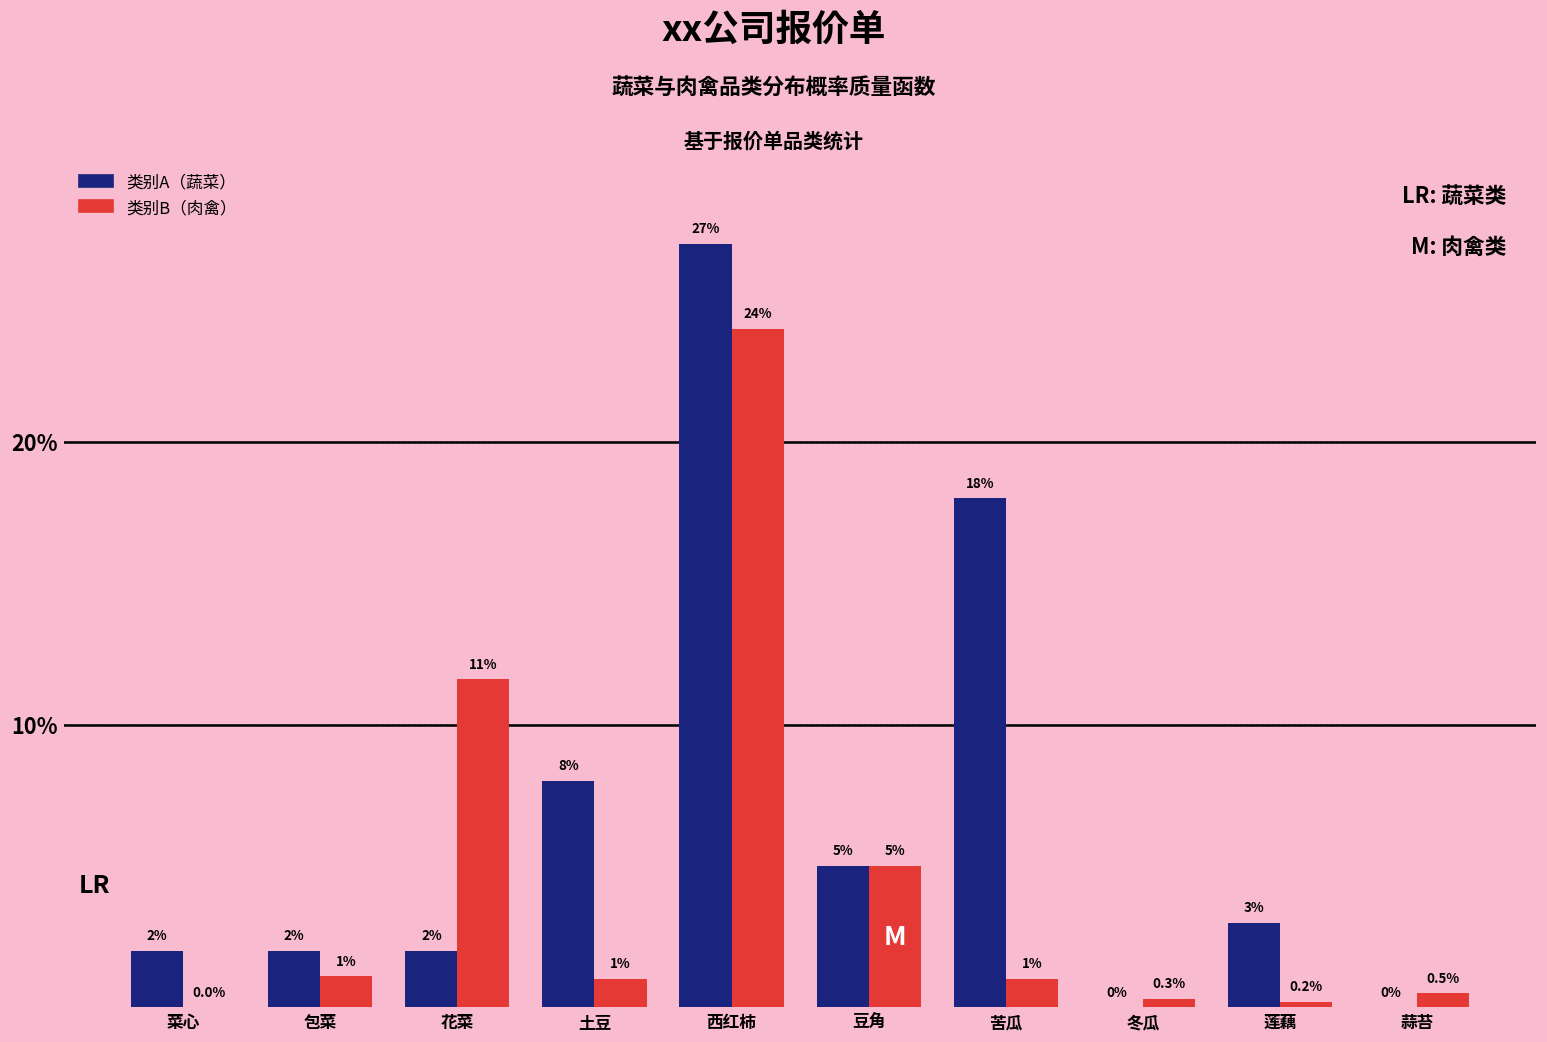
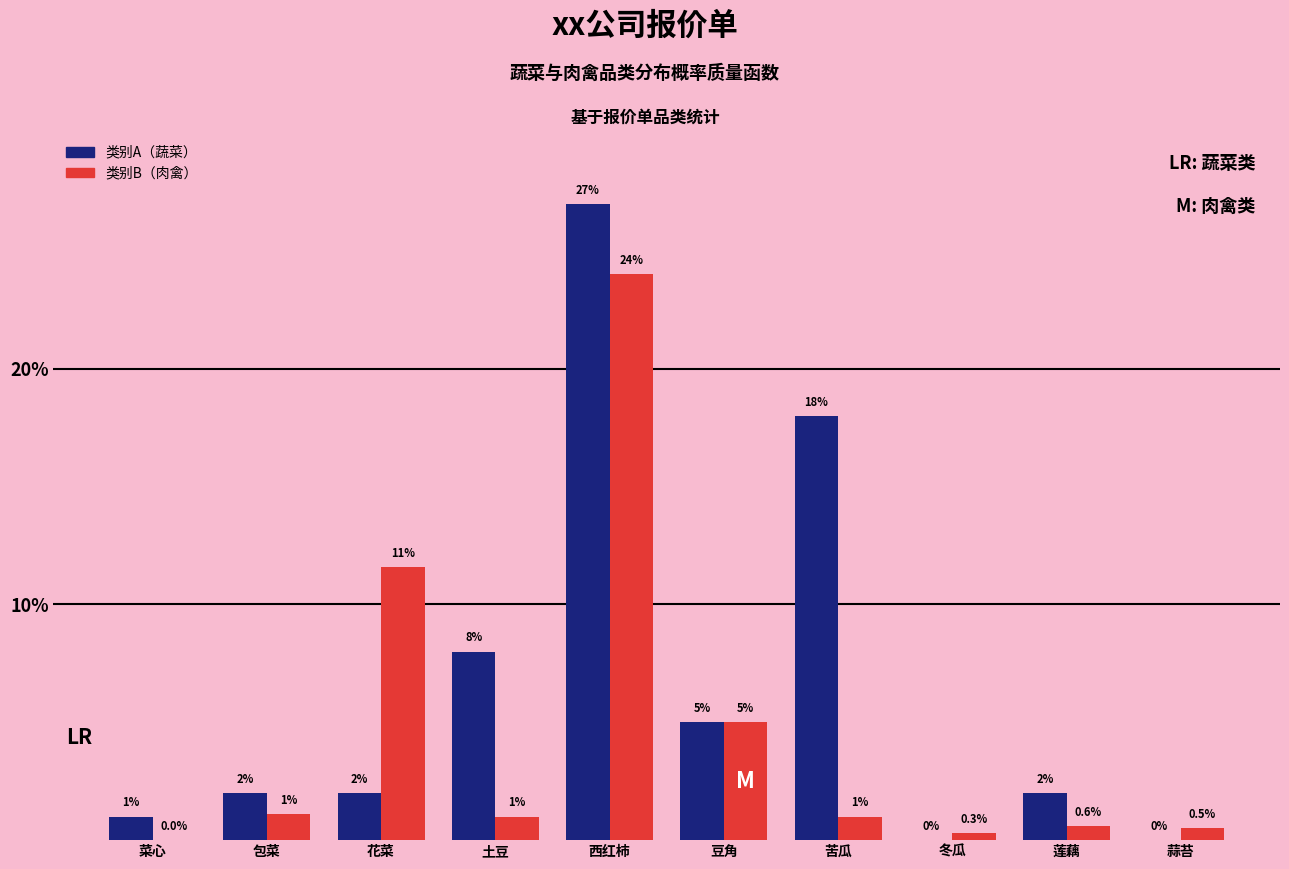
类别A（蔬菜）, 菜心: 2% -> 1%
类别A（蔬菜）, 莲藕: 3% -> 2%
类别B（肉禽）, 莲藕: 0.2% -> 0.6%
